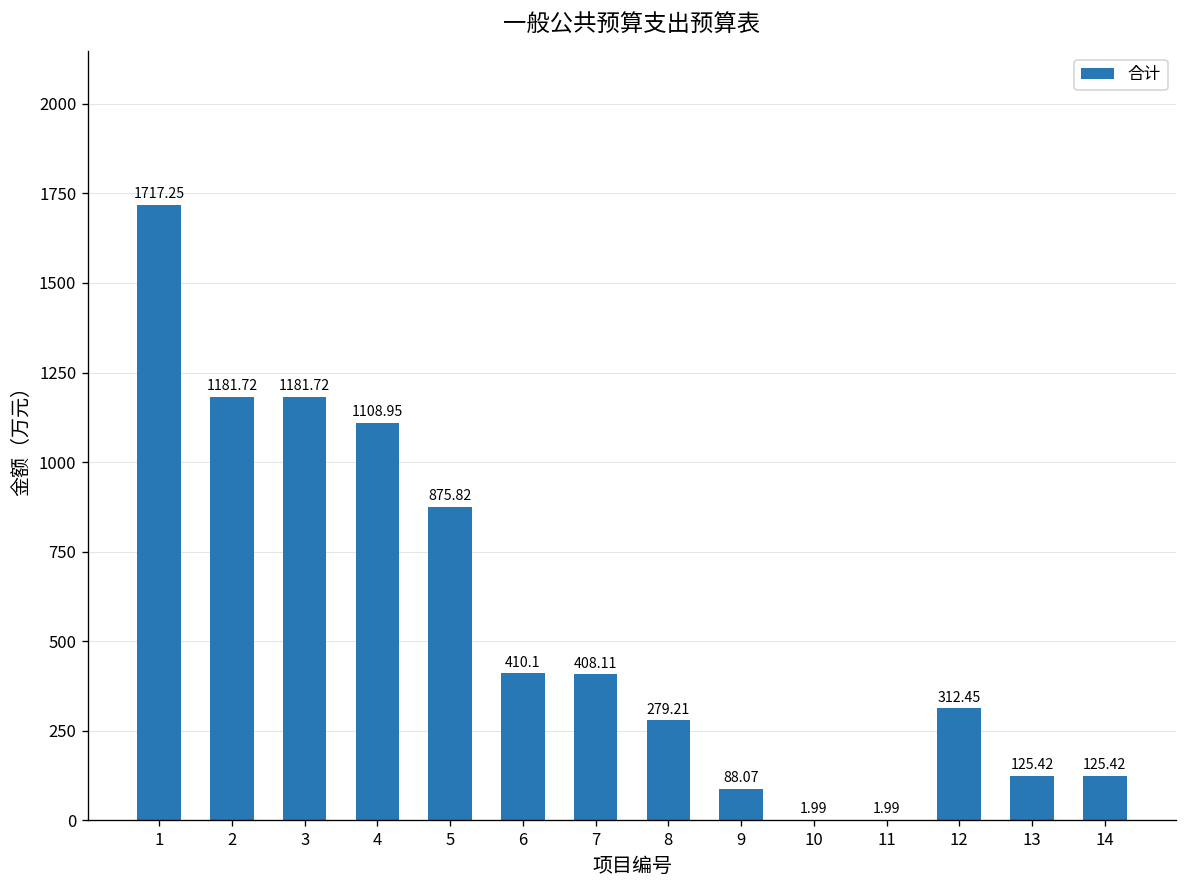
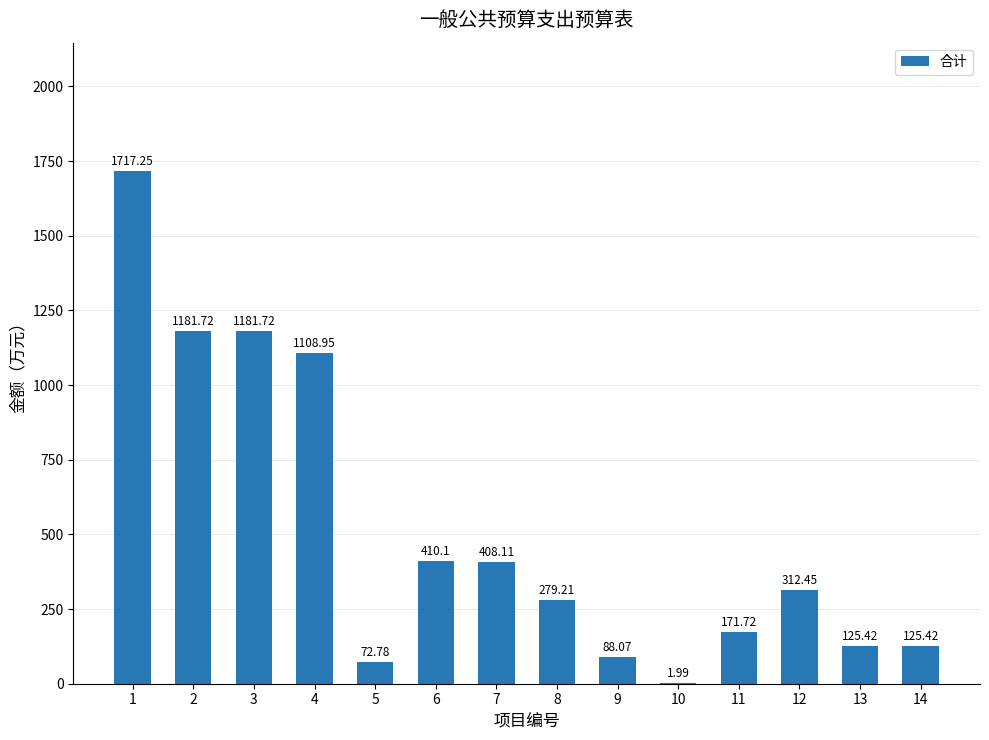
5: 875.82 -> 72.78
11: 1.99 -> 171.72
